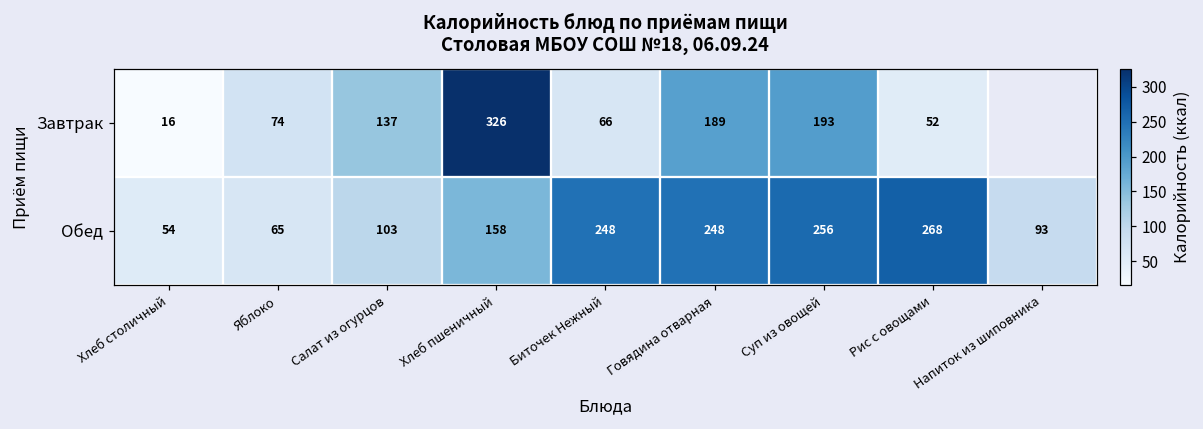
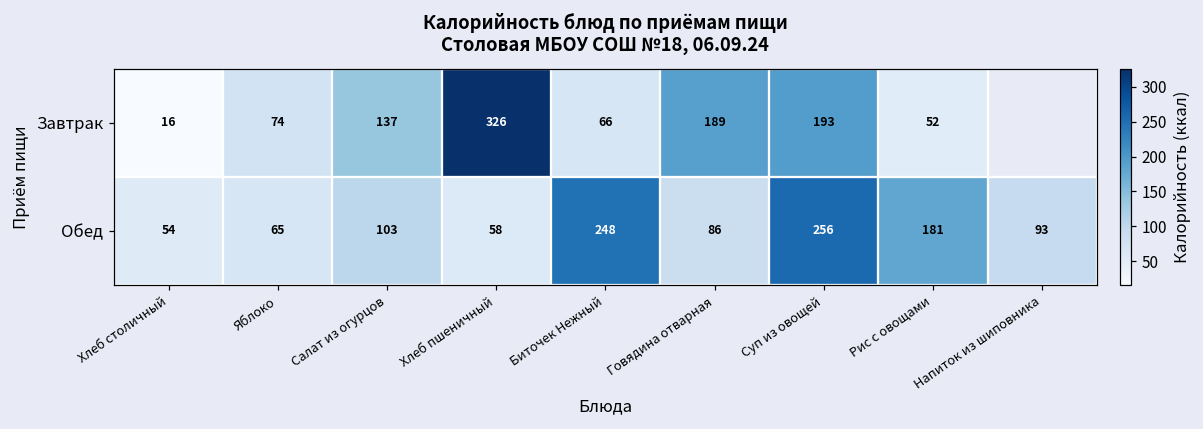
Обед, Хлеб пшеничный: 158 -> 58
Обед, Говядина отварная: 248 -> 86
Обед, Рис с овощами: 268 -> 181
